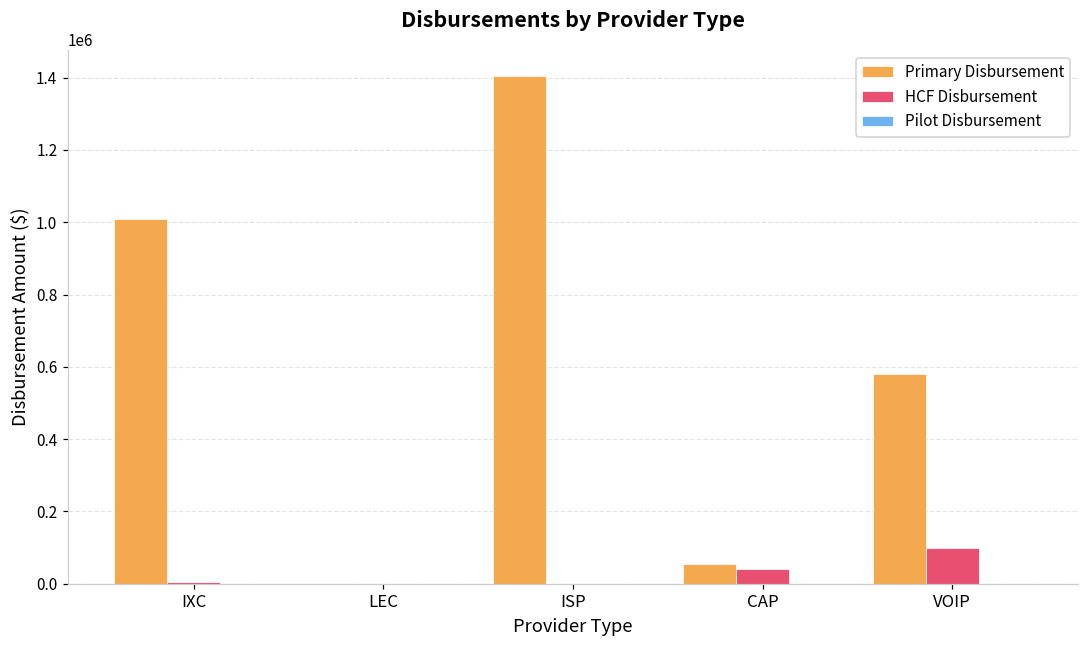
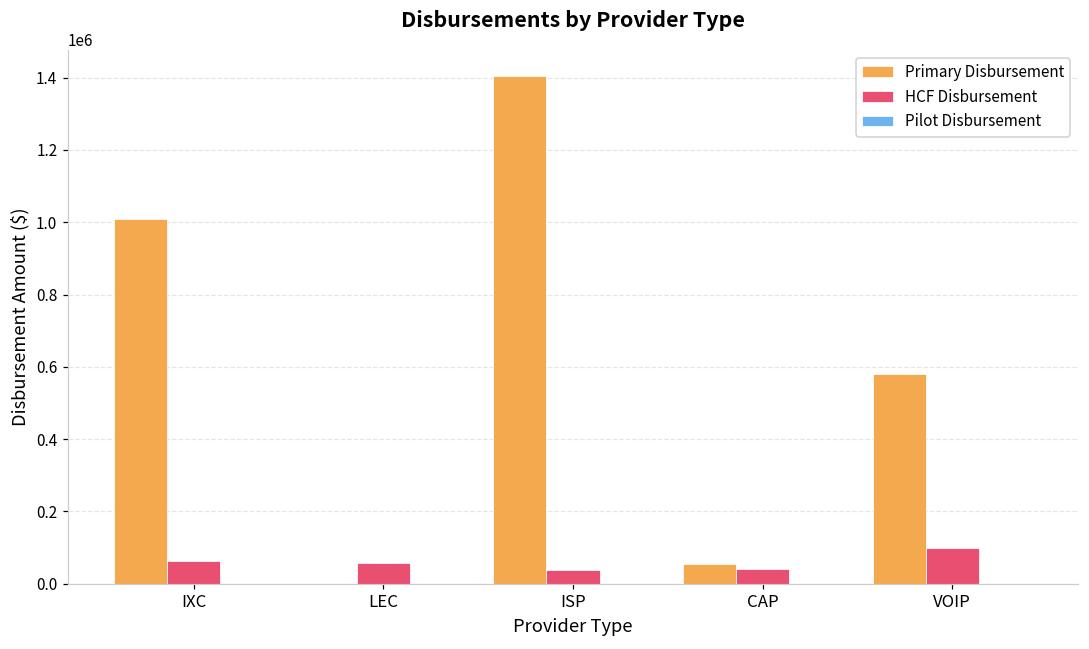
HCF Disbursement, IXC: 0 -> 60000
HCF Disbursement, LEC: 0 -> 60000
HCF Disbursement, ISP: 0 -> 40000
